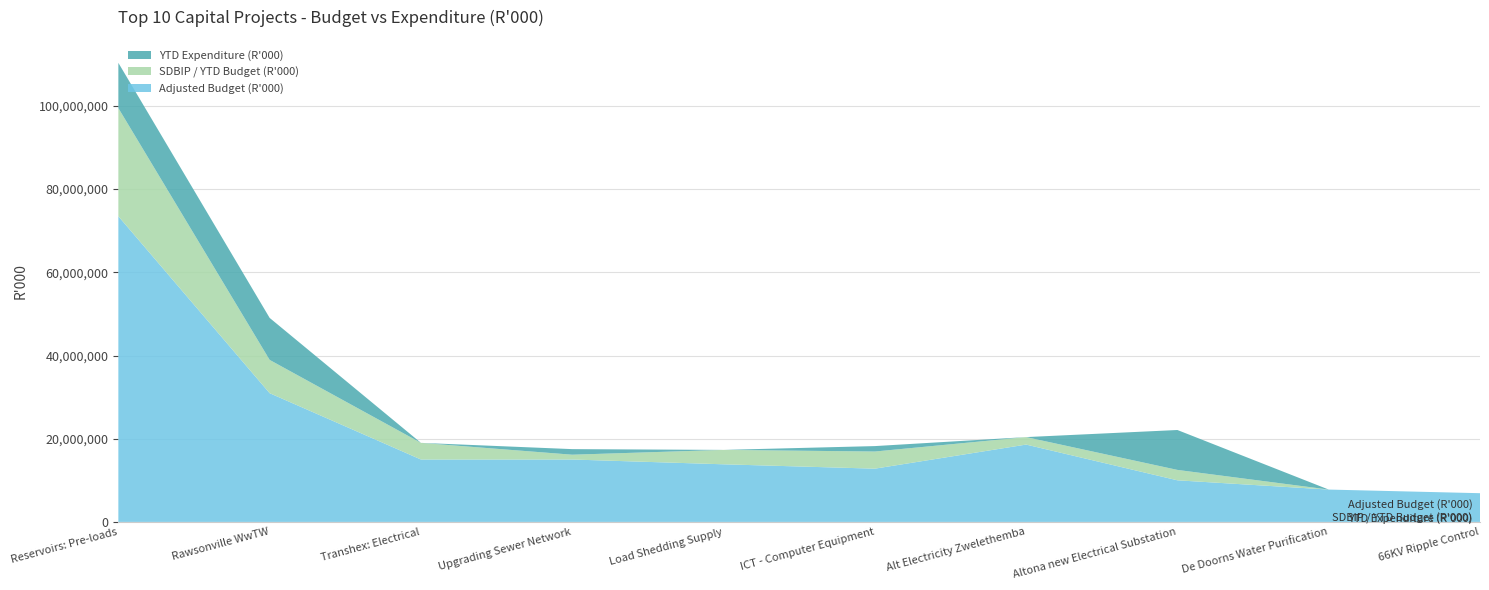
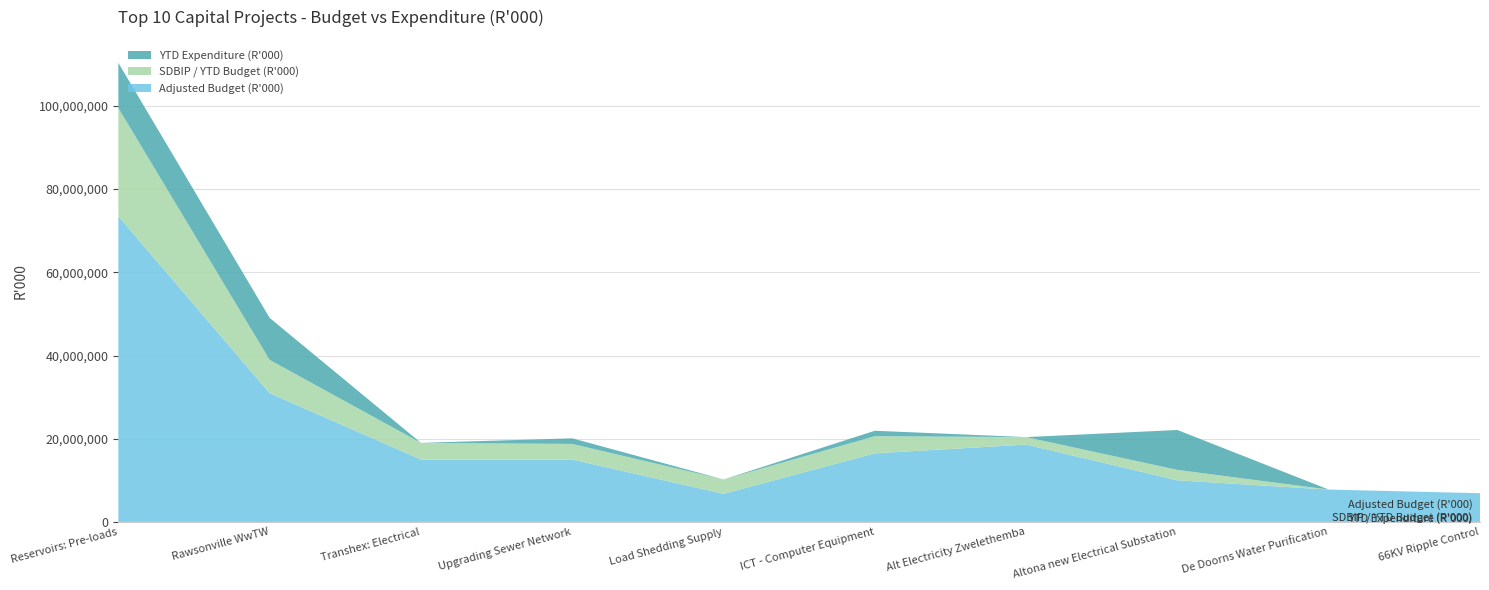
SDBIP / YTD Budget (R'000), Upgrading Sewer Network: 1,000,000 -> 4,000,000
Adjusted Budget (R'000), Load Shedding Supply: 14,000,000 -> 7,000,000
Adjusted Budget (R'000), ICT - Computer Equipment: 13,000,000 -> 16,000,000
